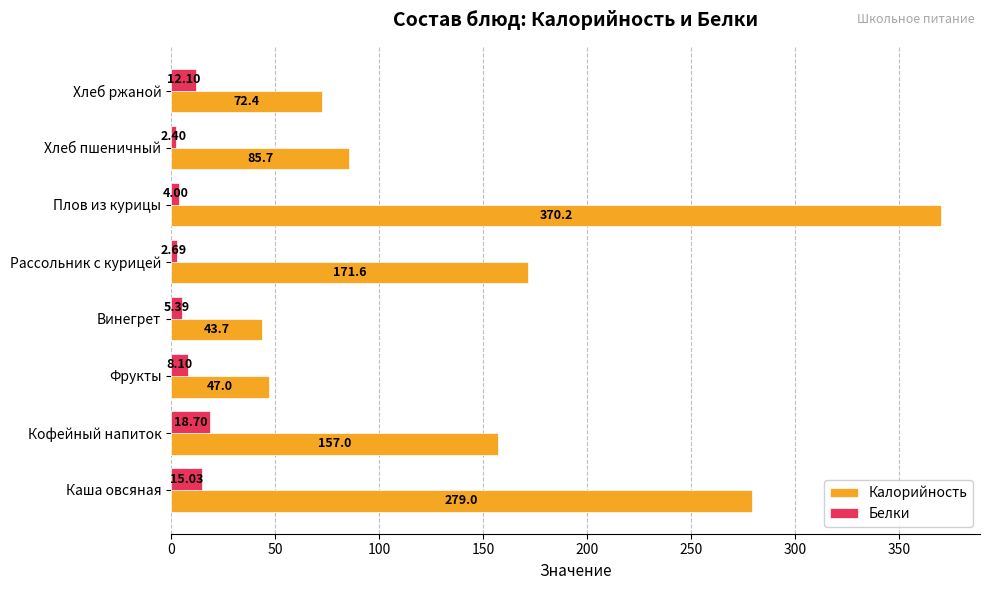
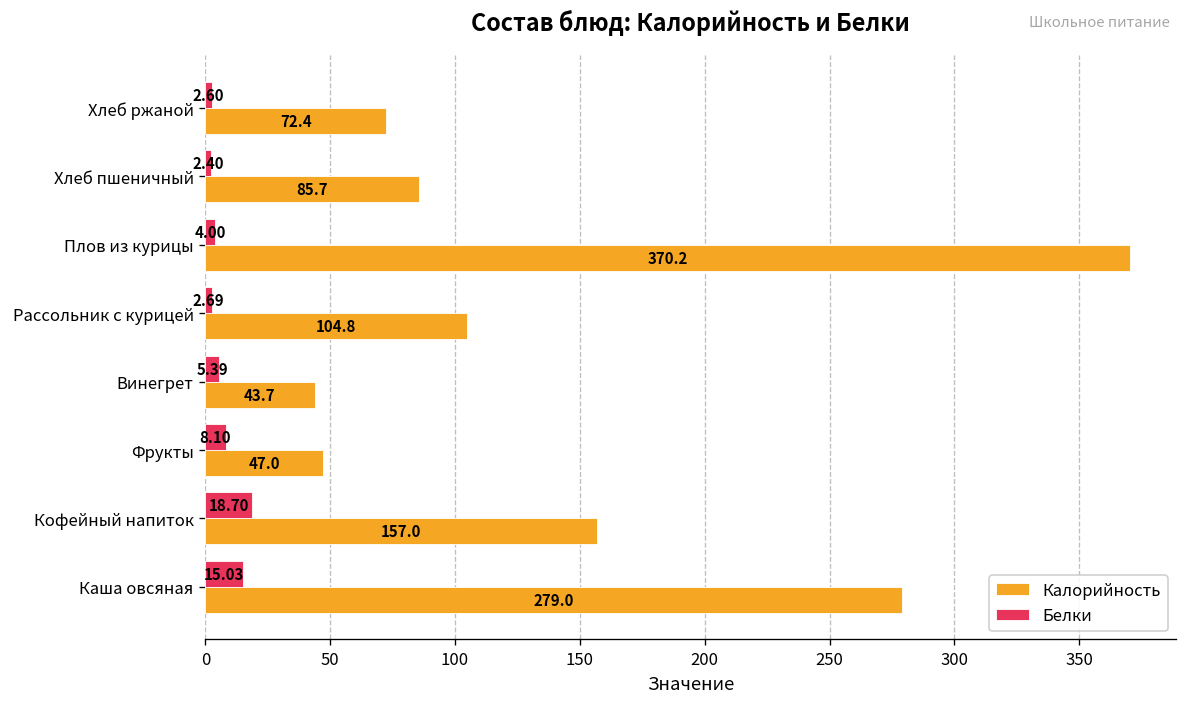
Белки, Хлеб ржаной: 12.10 -> 2.60
Калорийность, Рассольник с курицей: 171.6 -> 104.8
